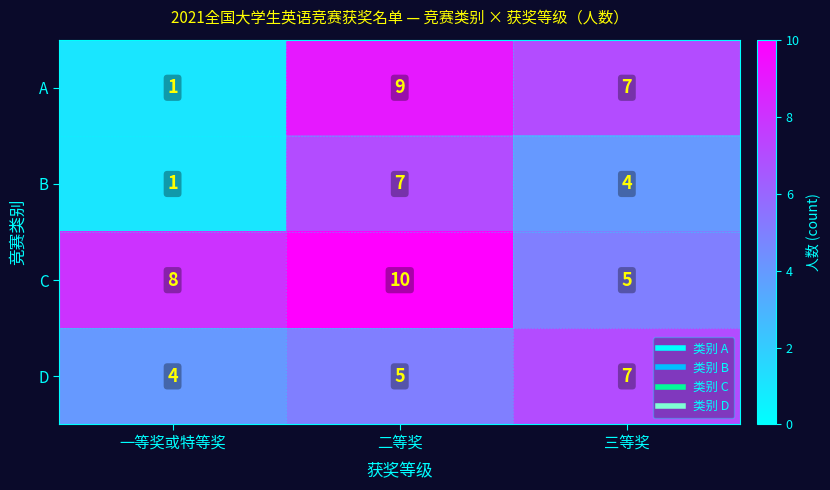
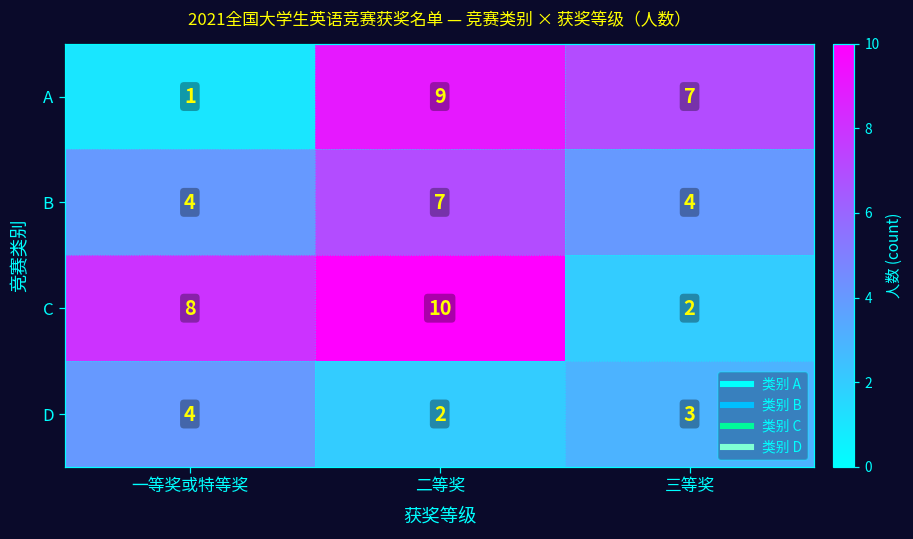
B, 一等奖或特等奖: 1 -> 4
C, 三等奖: 5 -> 2
D, 二等奖: 5 -> 2
D, 三等奖: 7 -> 3
